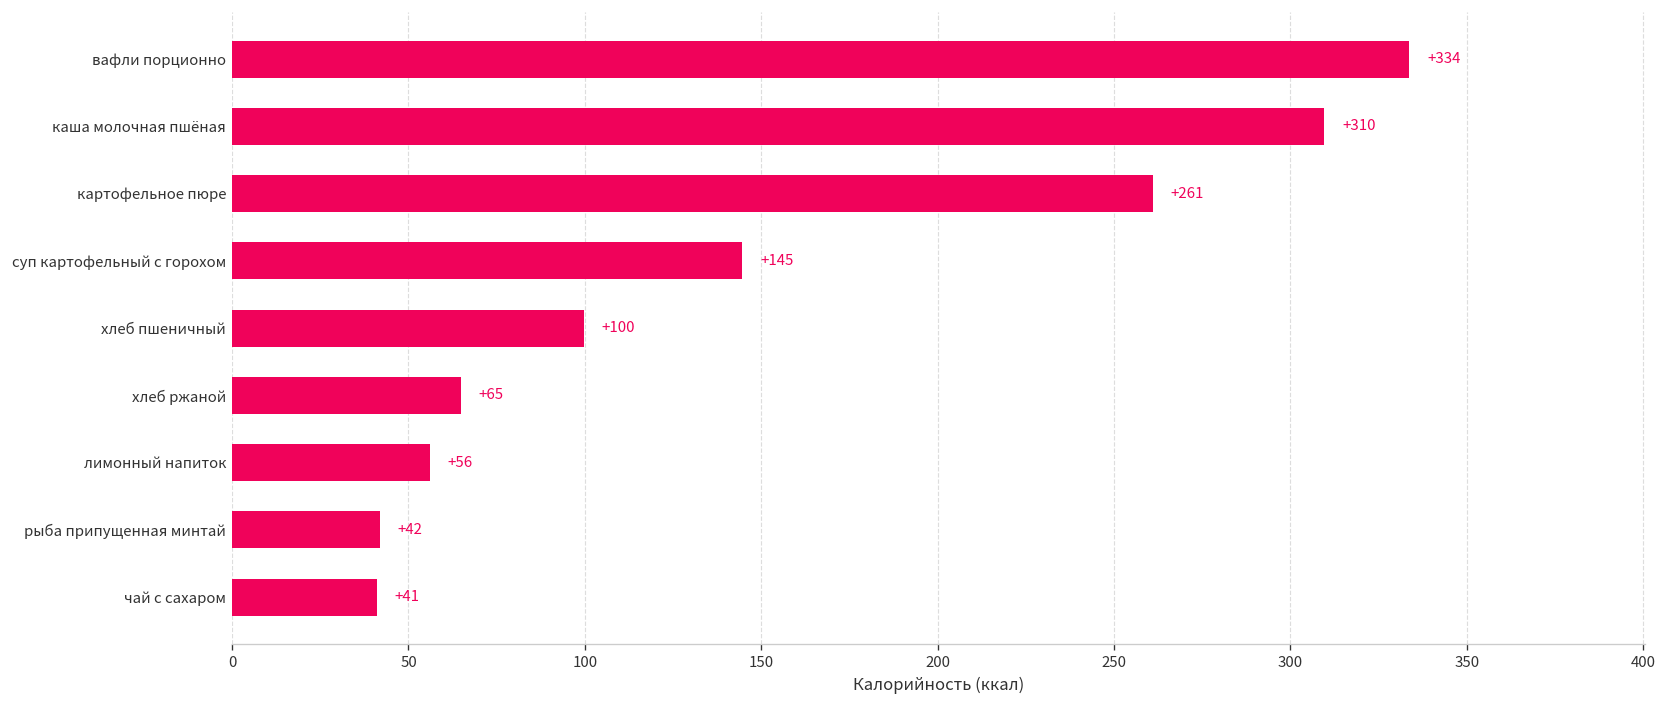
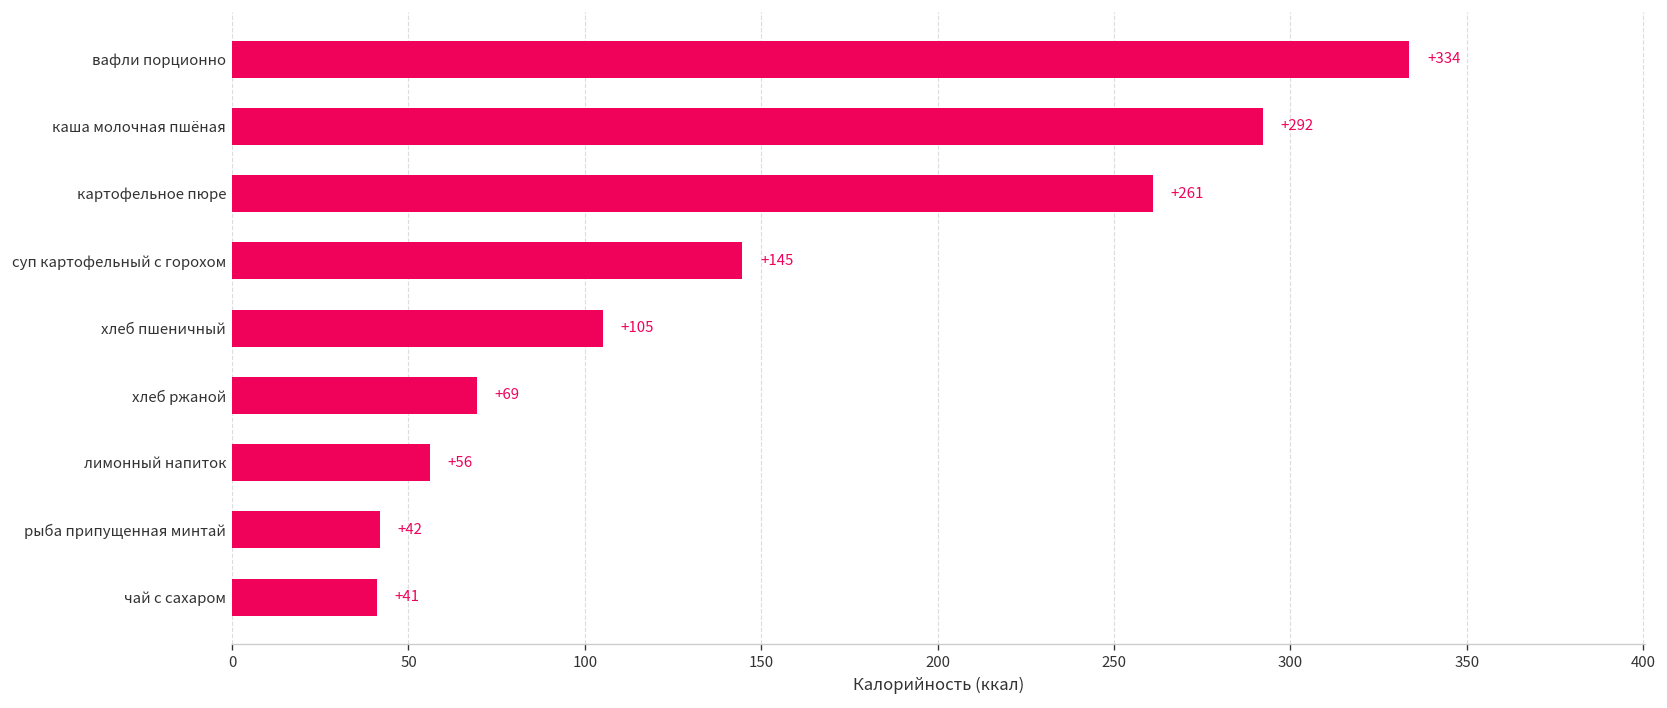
каша молочная пшёная: +310 -> +292
хлеб пшеничный: +100 -> +105
хлеб ржаной: +65 -> +69
